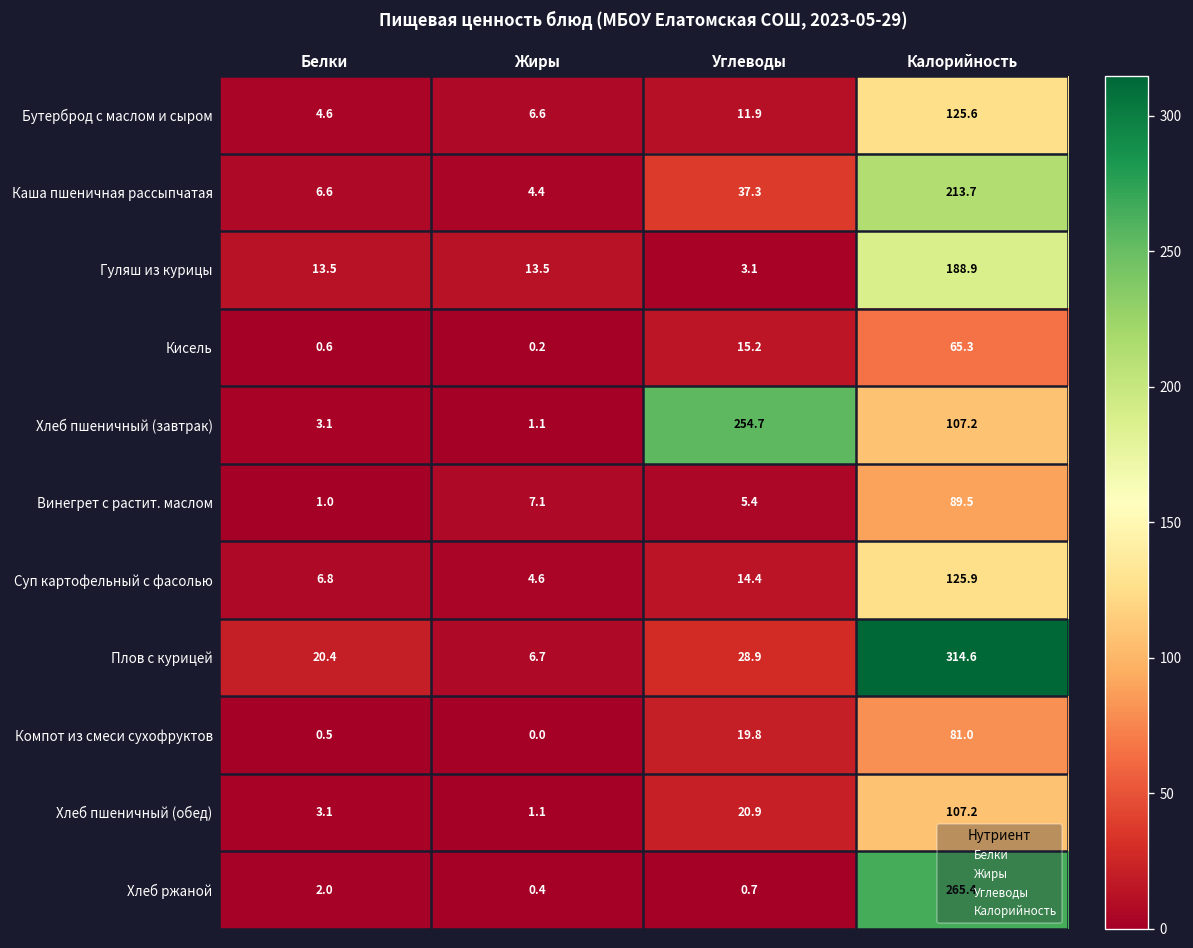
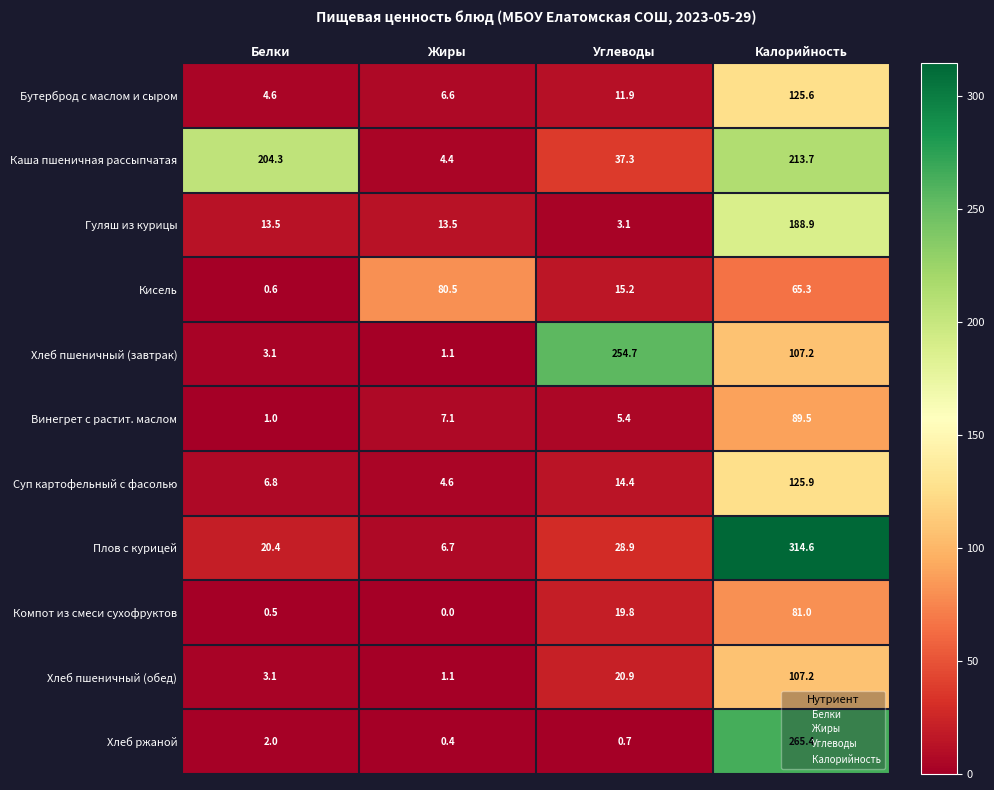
Каша пшеничная рассыпчатая, Белки: 6.6 -> 204.3
Кисель, Жиры: 0.2 -> 80.5
